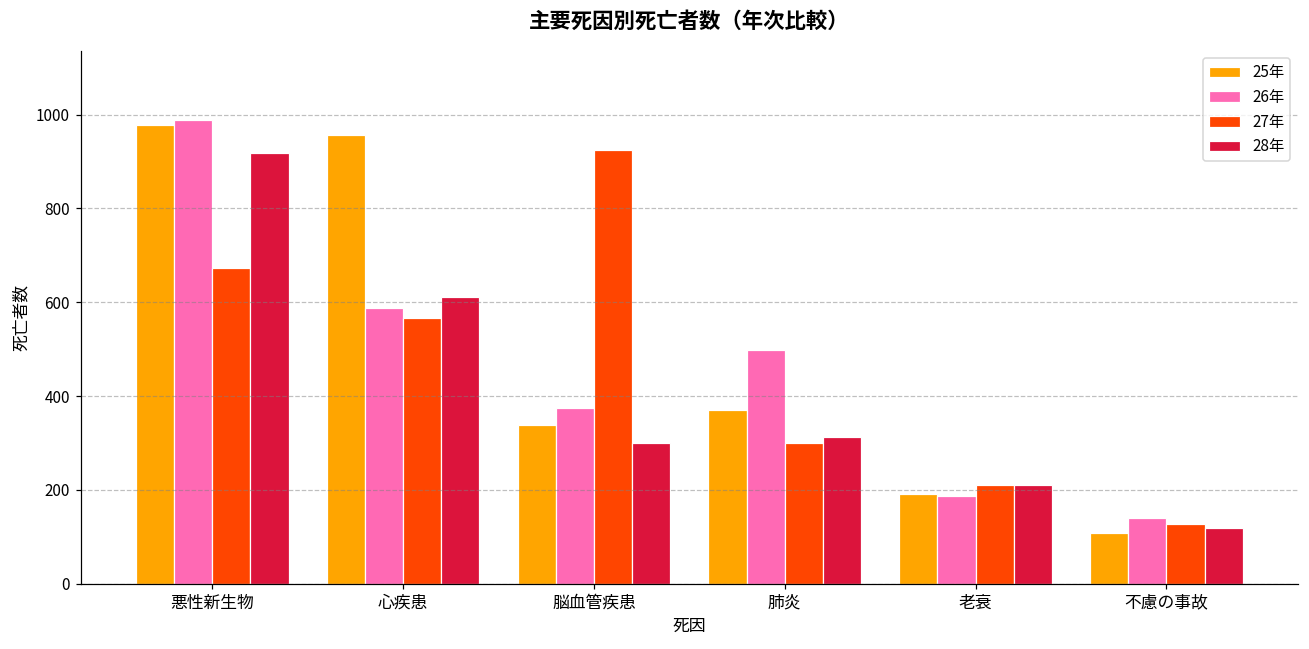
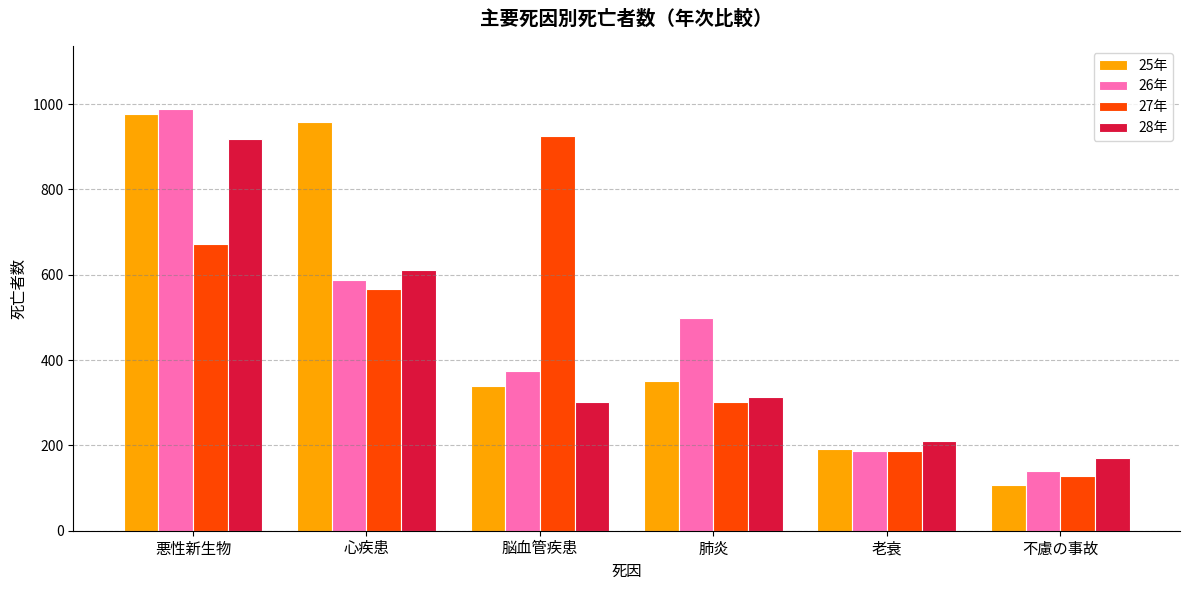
25年, 肺炎: 370 -> 350
27年, 老衰: 210 -> 190
28年, 不慮の事故: 120 -> 170
